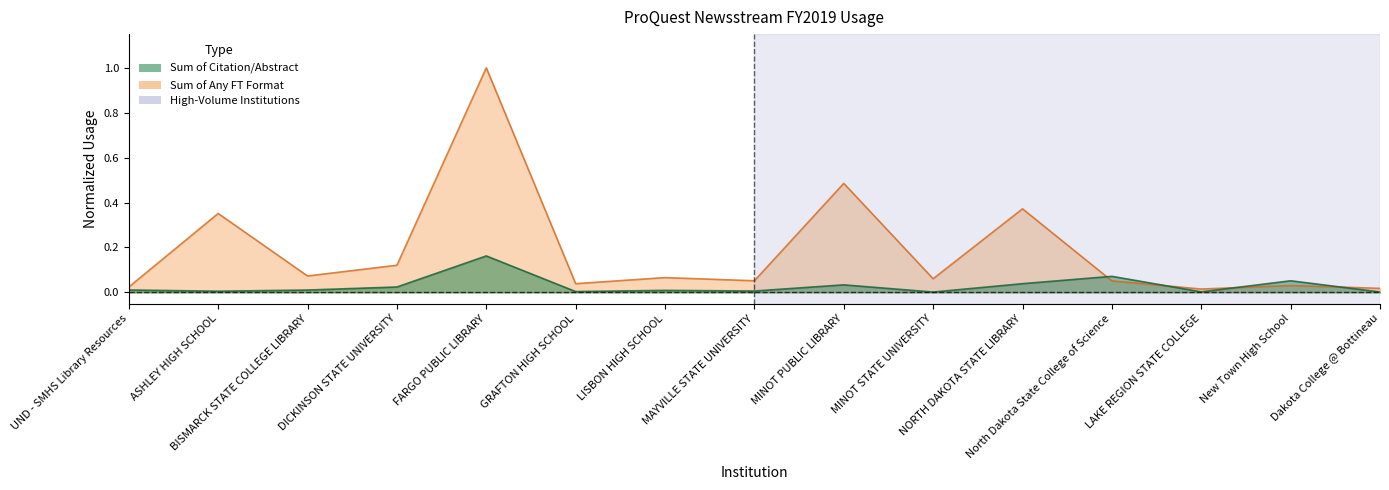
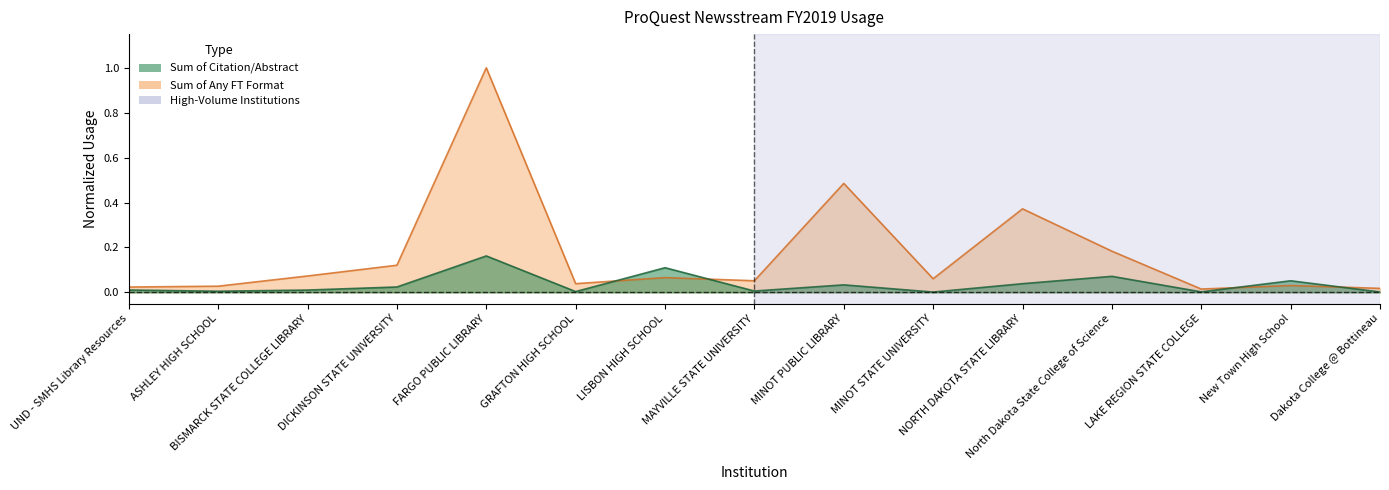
Sum of Any FT Format, ASHLEY HIGH SCHOOL: 0.35 -> 0.03
Sum of Citation/Abstract, LISBON HIGH SCHOOL: 0.01 -> 0.11
Sum of Any FT Format, North Dakota State College of Science: 0.05 -> 0.18
